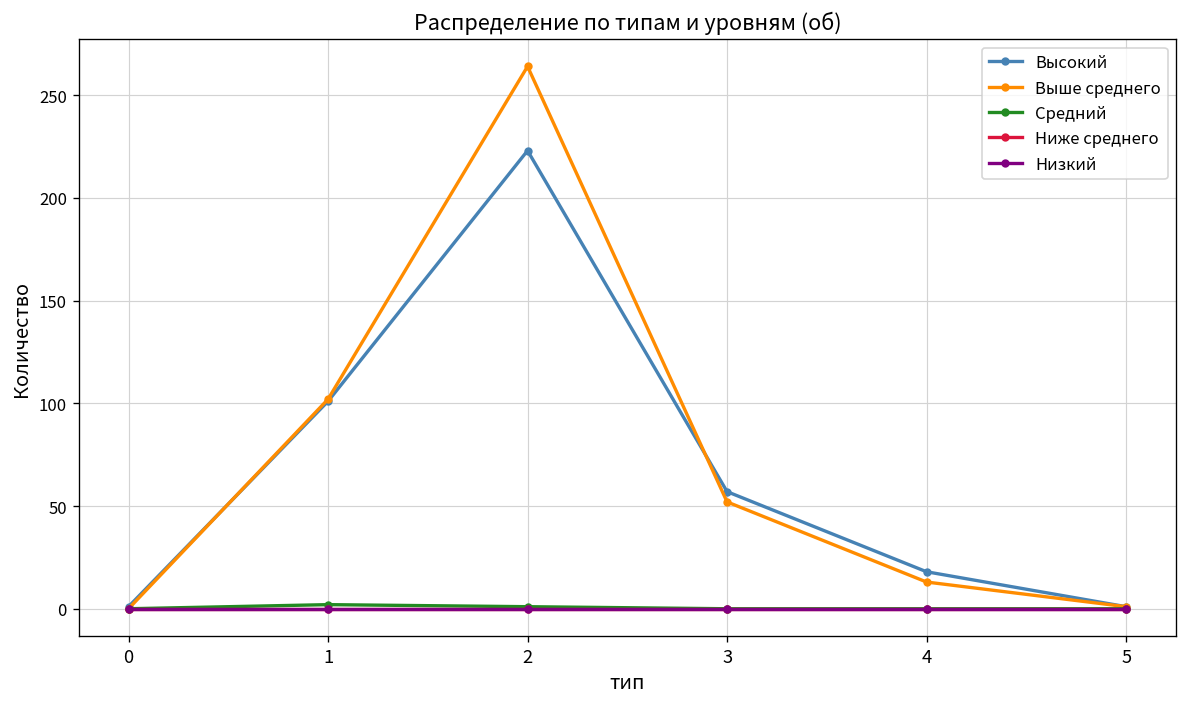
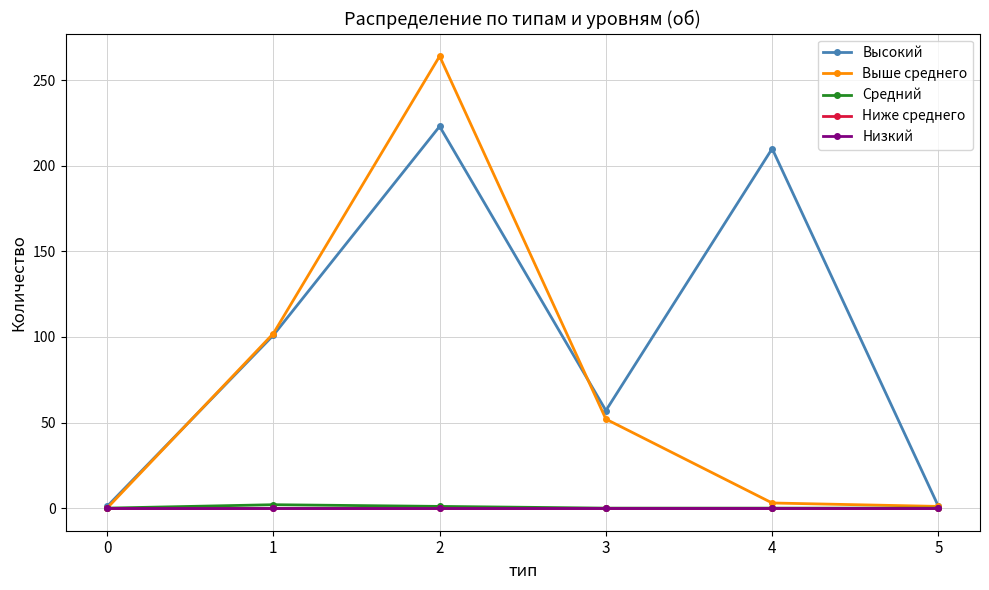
Высокий, 4: 18 -> 210
Выше среднего, 4: 13 -> 3
